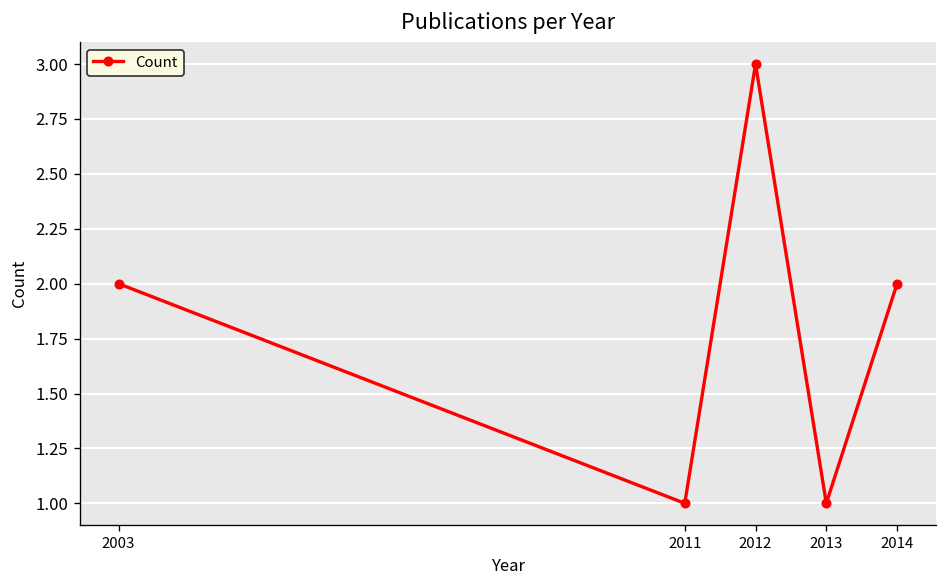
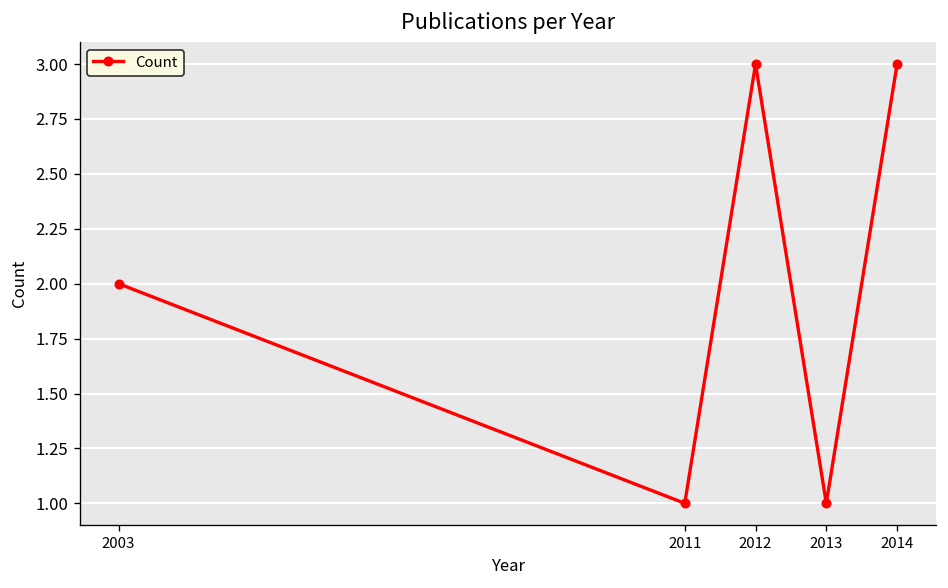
2014: 2 -> 3
